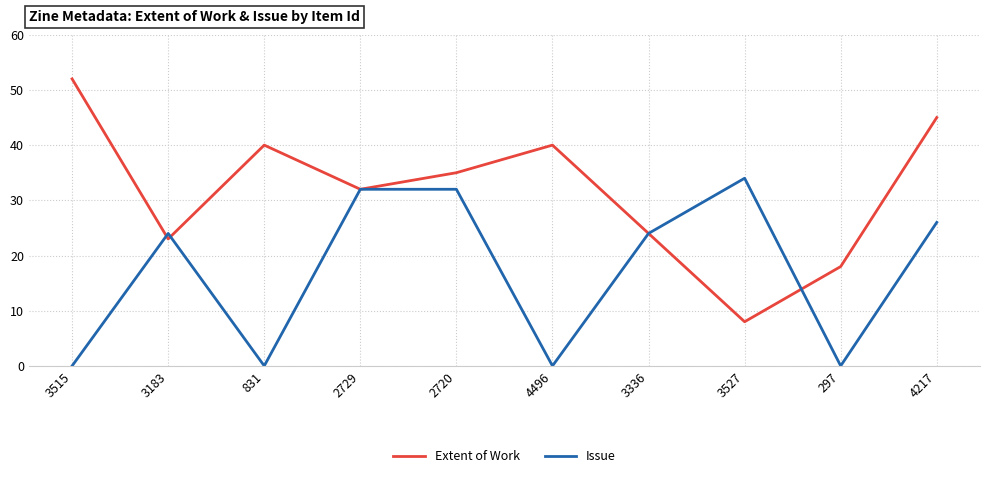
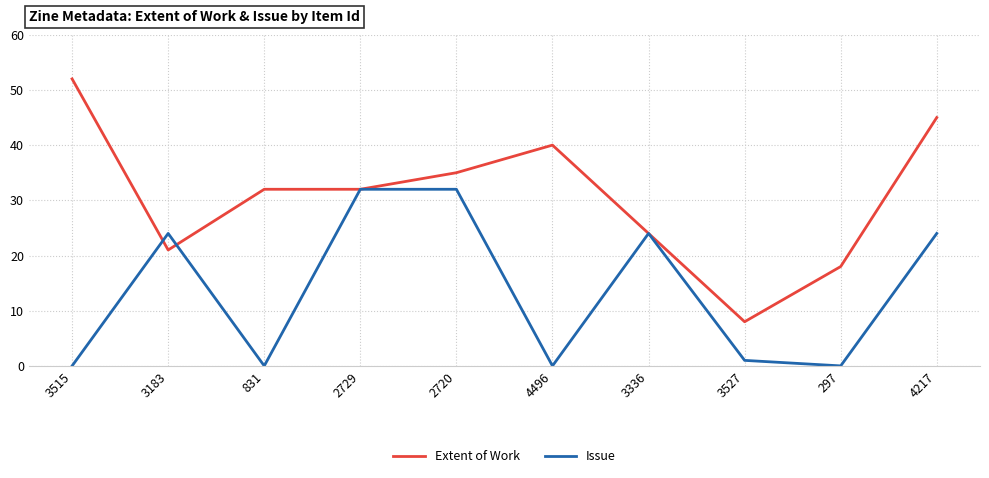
Extent of Work, 3183: 23 -> 21
Extent of Work, 831: 40 -> 32
Issue, 3527: 34 -> 1
Issue, 4217: 26 -> 24
